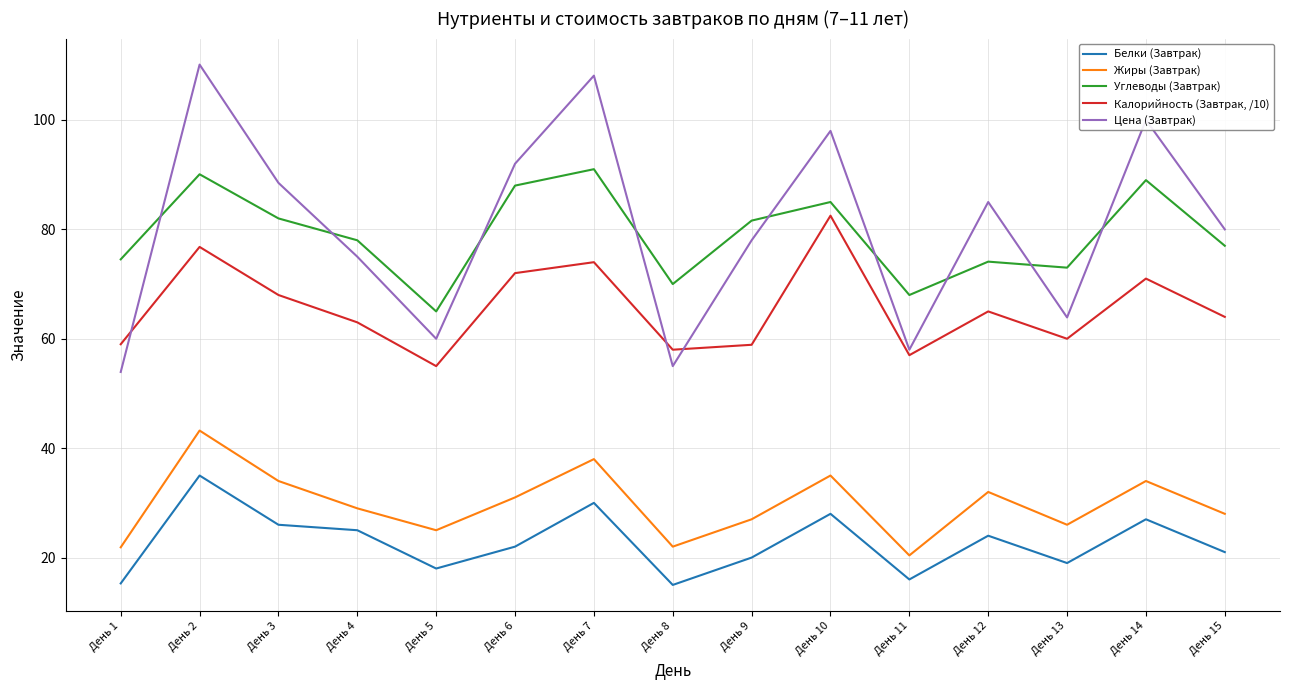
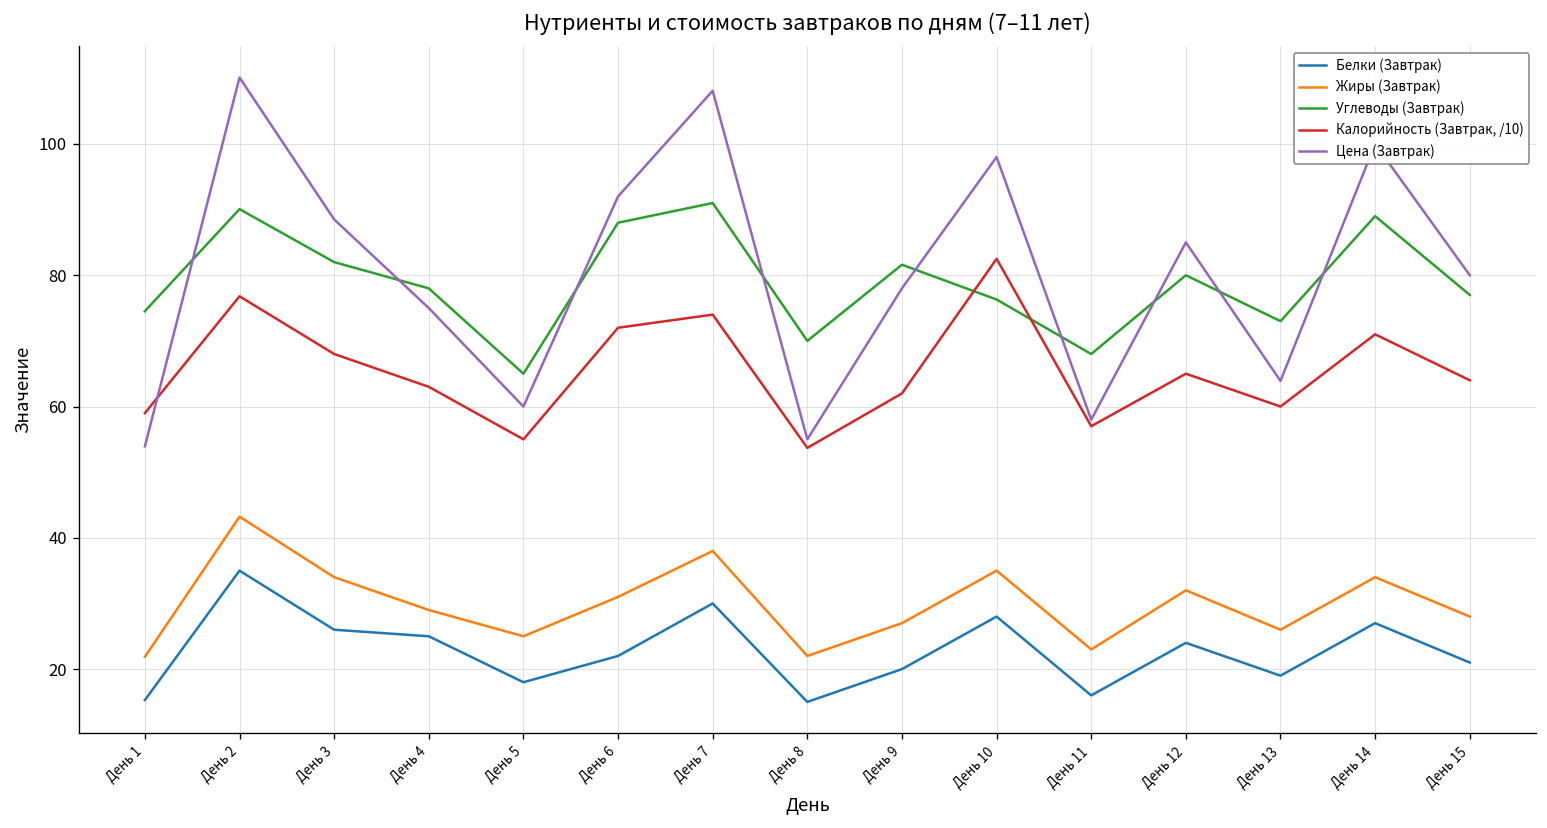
Калорийность (Завтрак, /10), День 8: 58 -> 54
Калорийность (Завтрак, /10), День 9: 59 -> 62
Углеводы (Завтрак), День 10: 85 -> 76
Жиры (Завтрак), День 11: 20 -> 23
Углеводы (Завтрак), День 12: 74 -> 80
